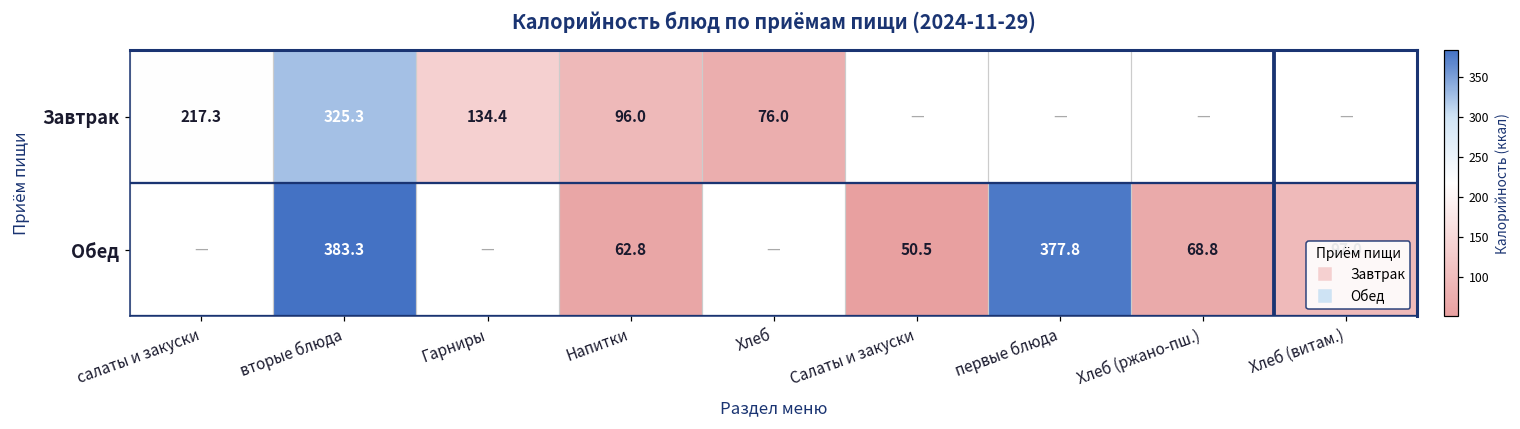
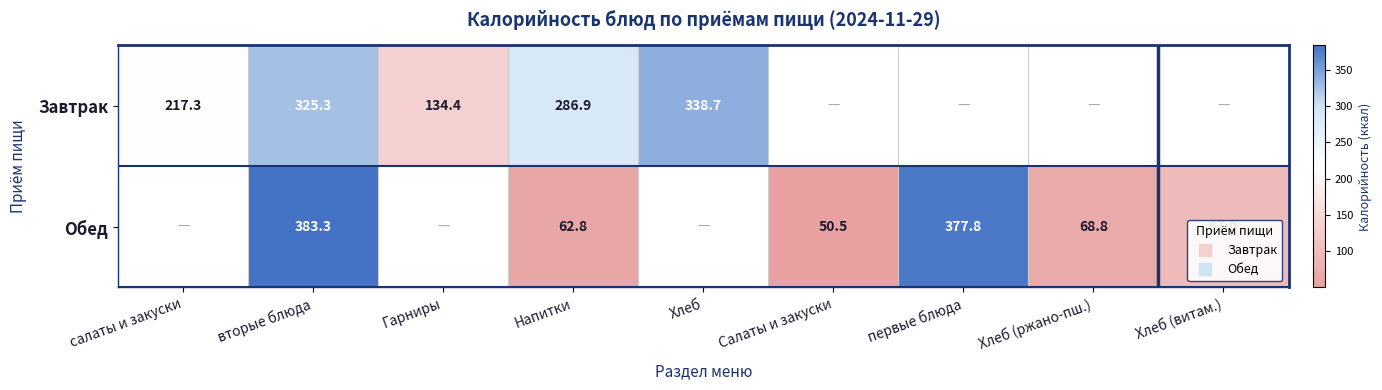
Завтрак, Напитки: 96.0 -> 286.9
Завтрак, Хлеб: 76.0 -> 338.7
